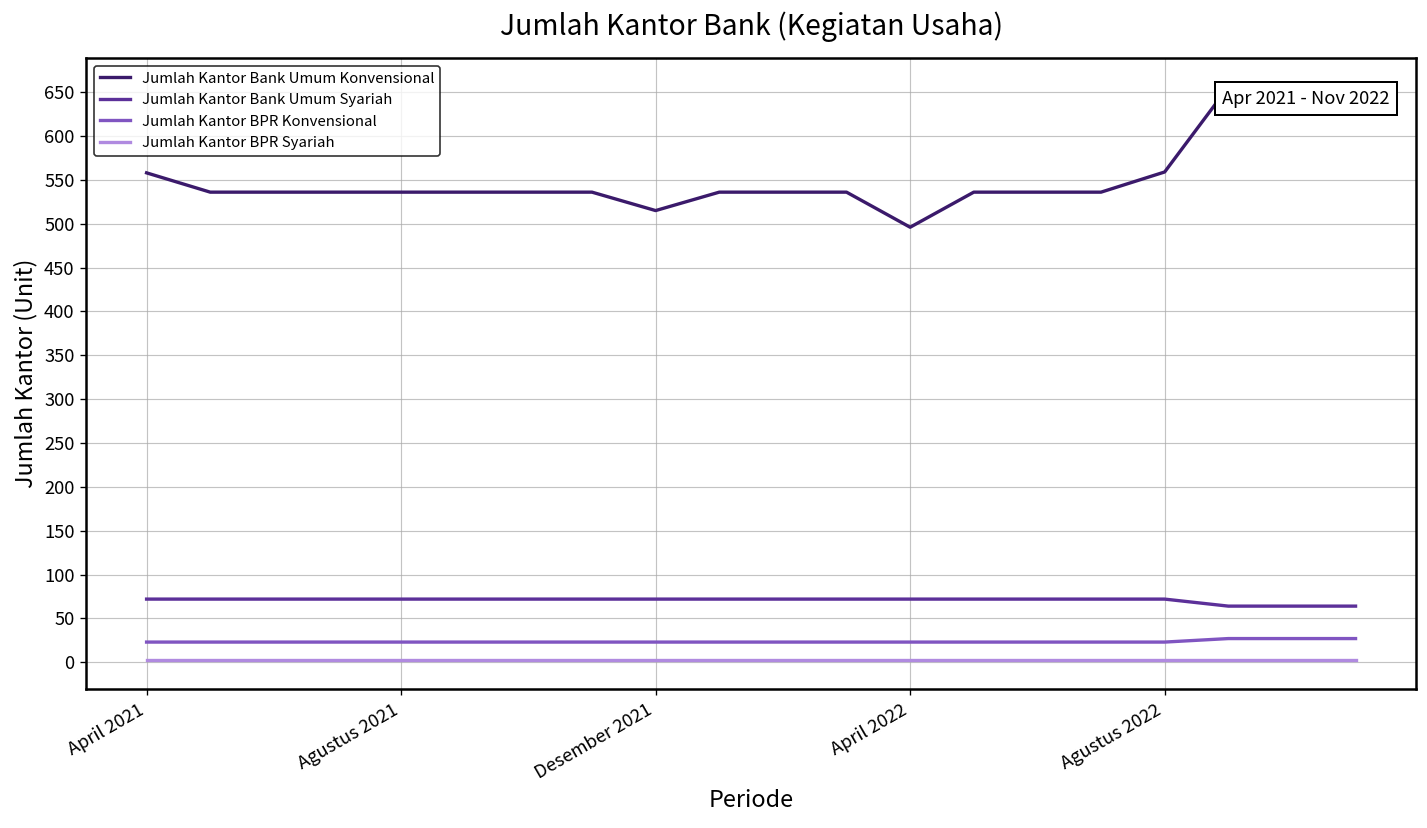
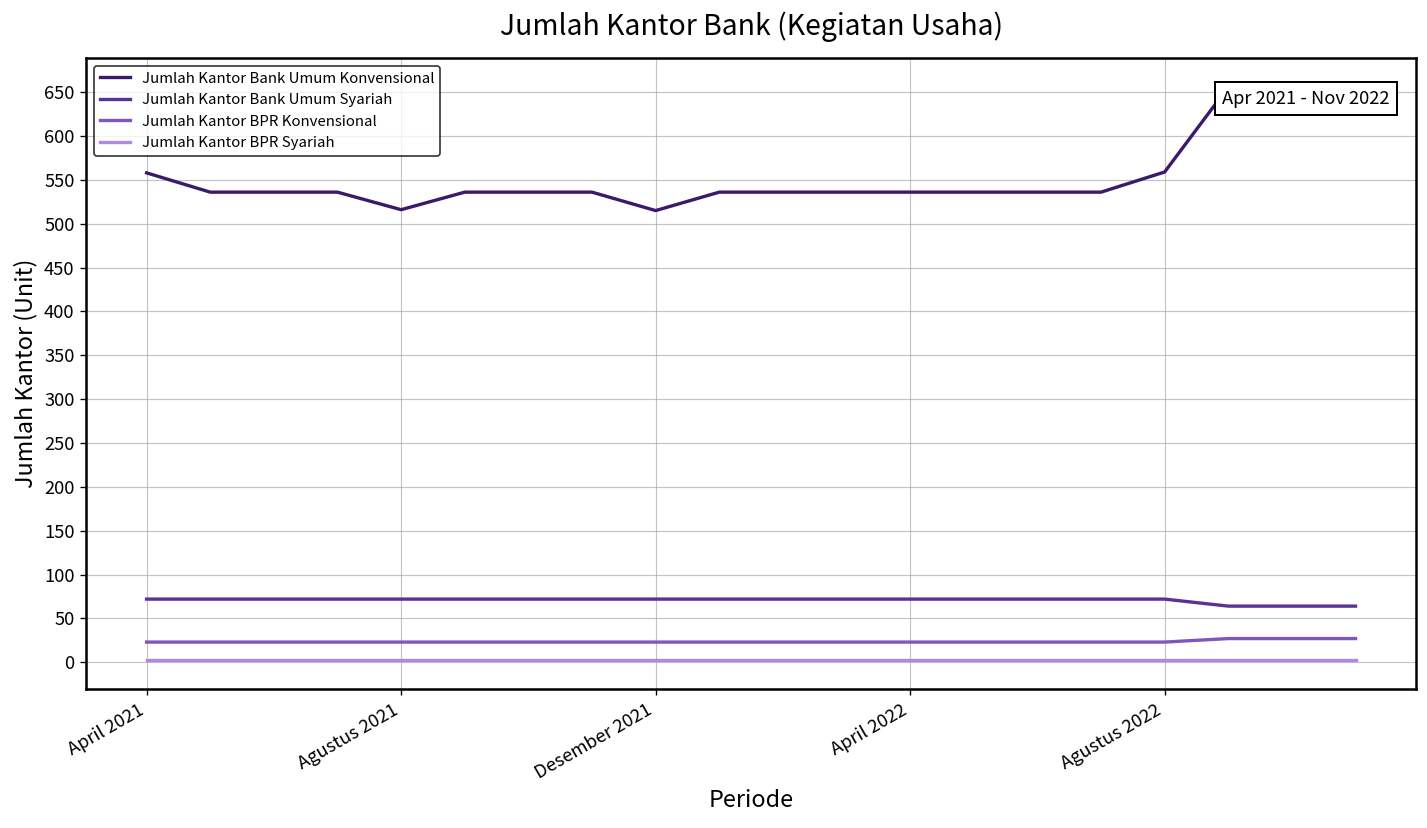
Jumlah Kantor Bank Umum Konvensional, Agustus 2021: 540 -> 520
Jumlah Kantor Bank Umum Konvensional, April 2022: 500 -> 540
